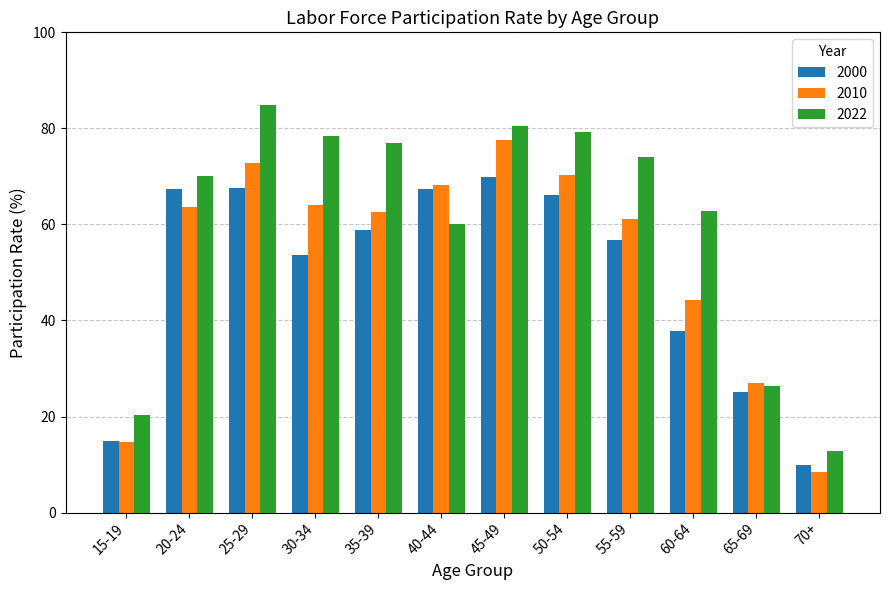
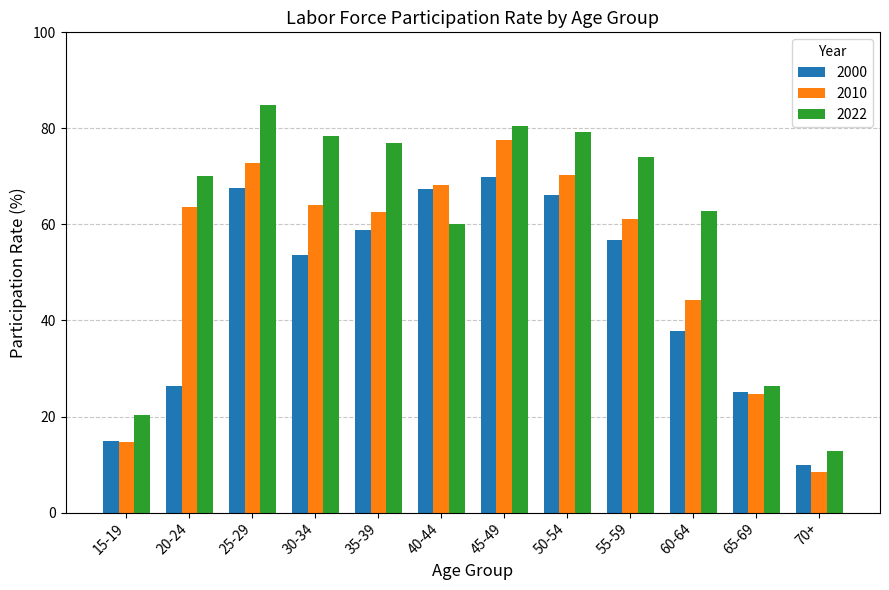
2000, 20-24: 67 -> 26
2010, 65-69: 27 -> 25
